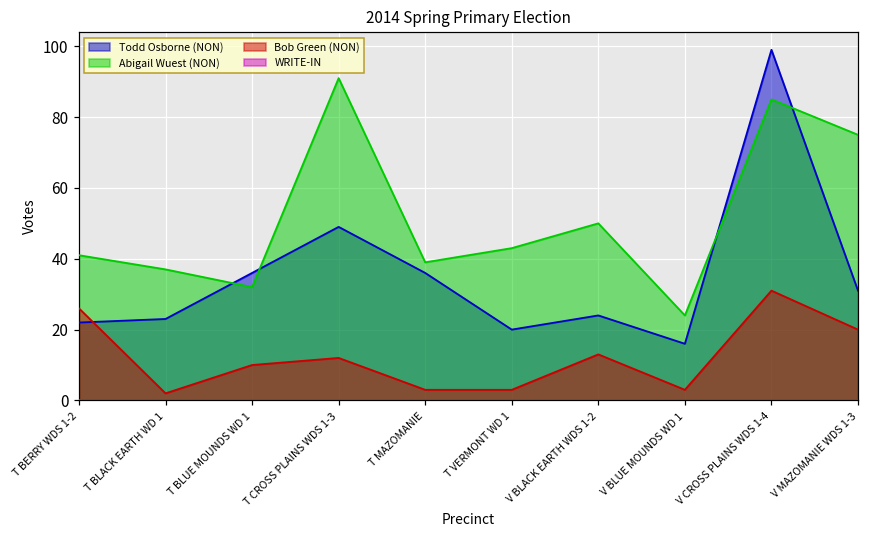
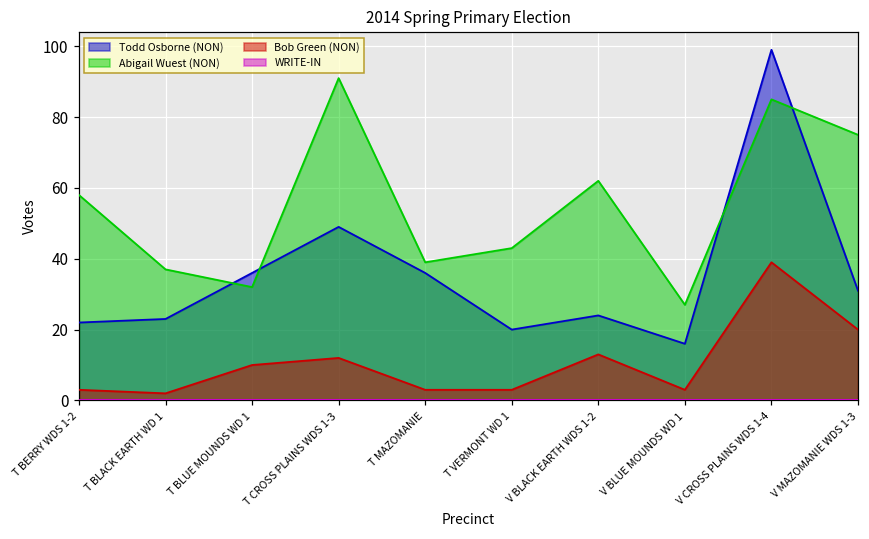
Abigail Wuest (NON), T BERRY WDS 1-2: 41 -> 58
Bob Green (NON), T BERRY WDS 1-2: 26 -> 3
Abigail Wuest (NON), V BLACK EARTH WDS 1-2: 50 -> 62
Abigail Wuest (NON), V BLUE MOUNDS WD 1: 24 -> 27
Bob Green (NON), V CROSS PLAINS WDS 1-4: 31 -> 39
